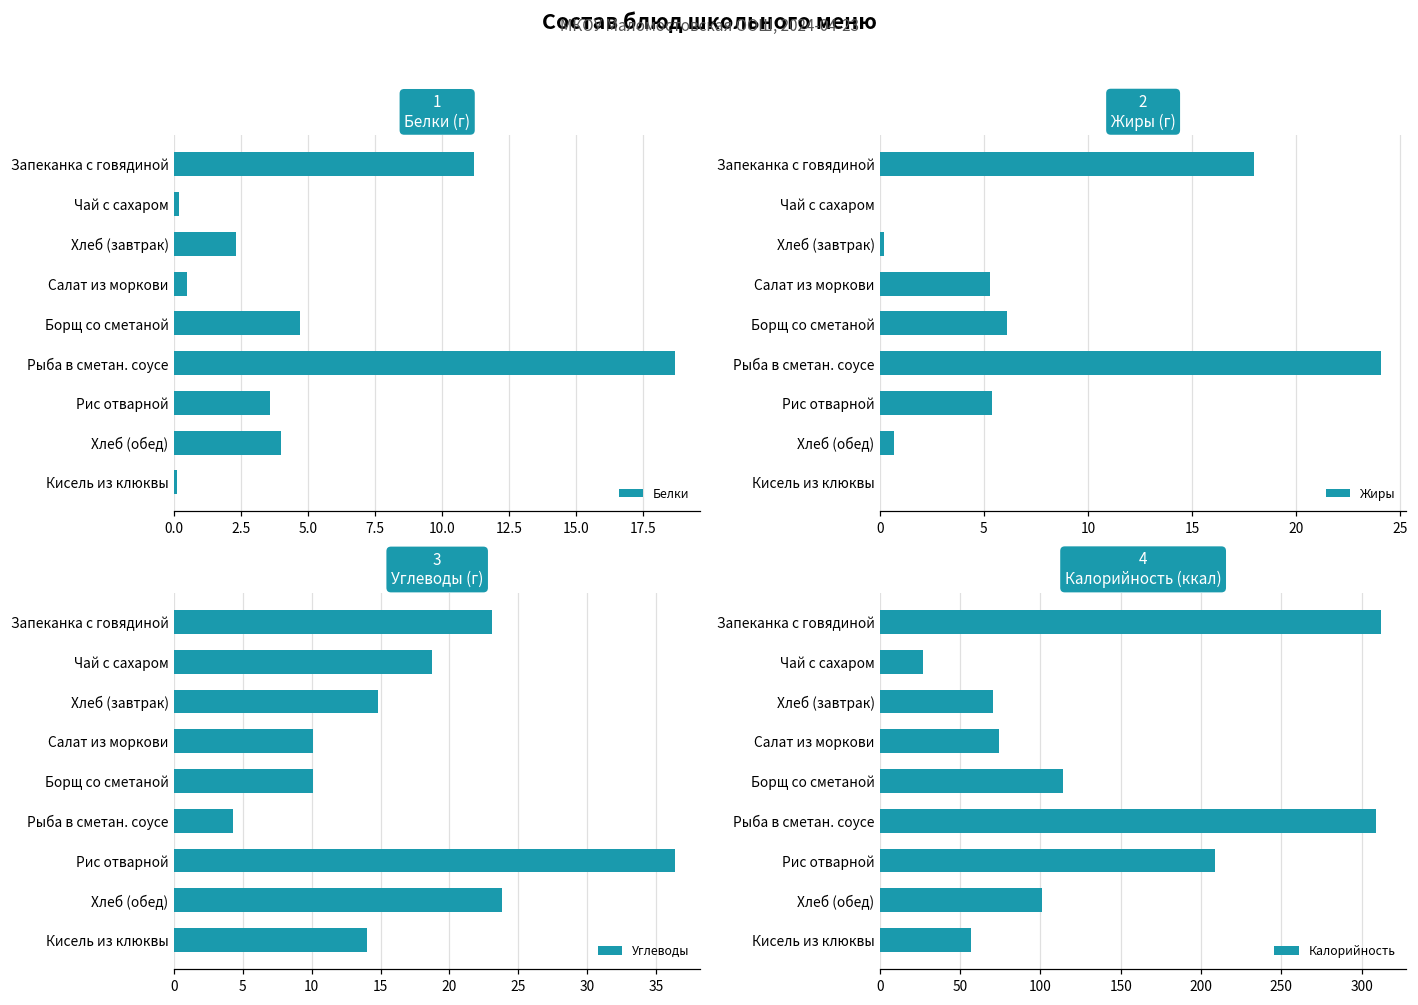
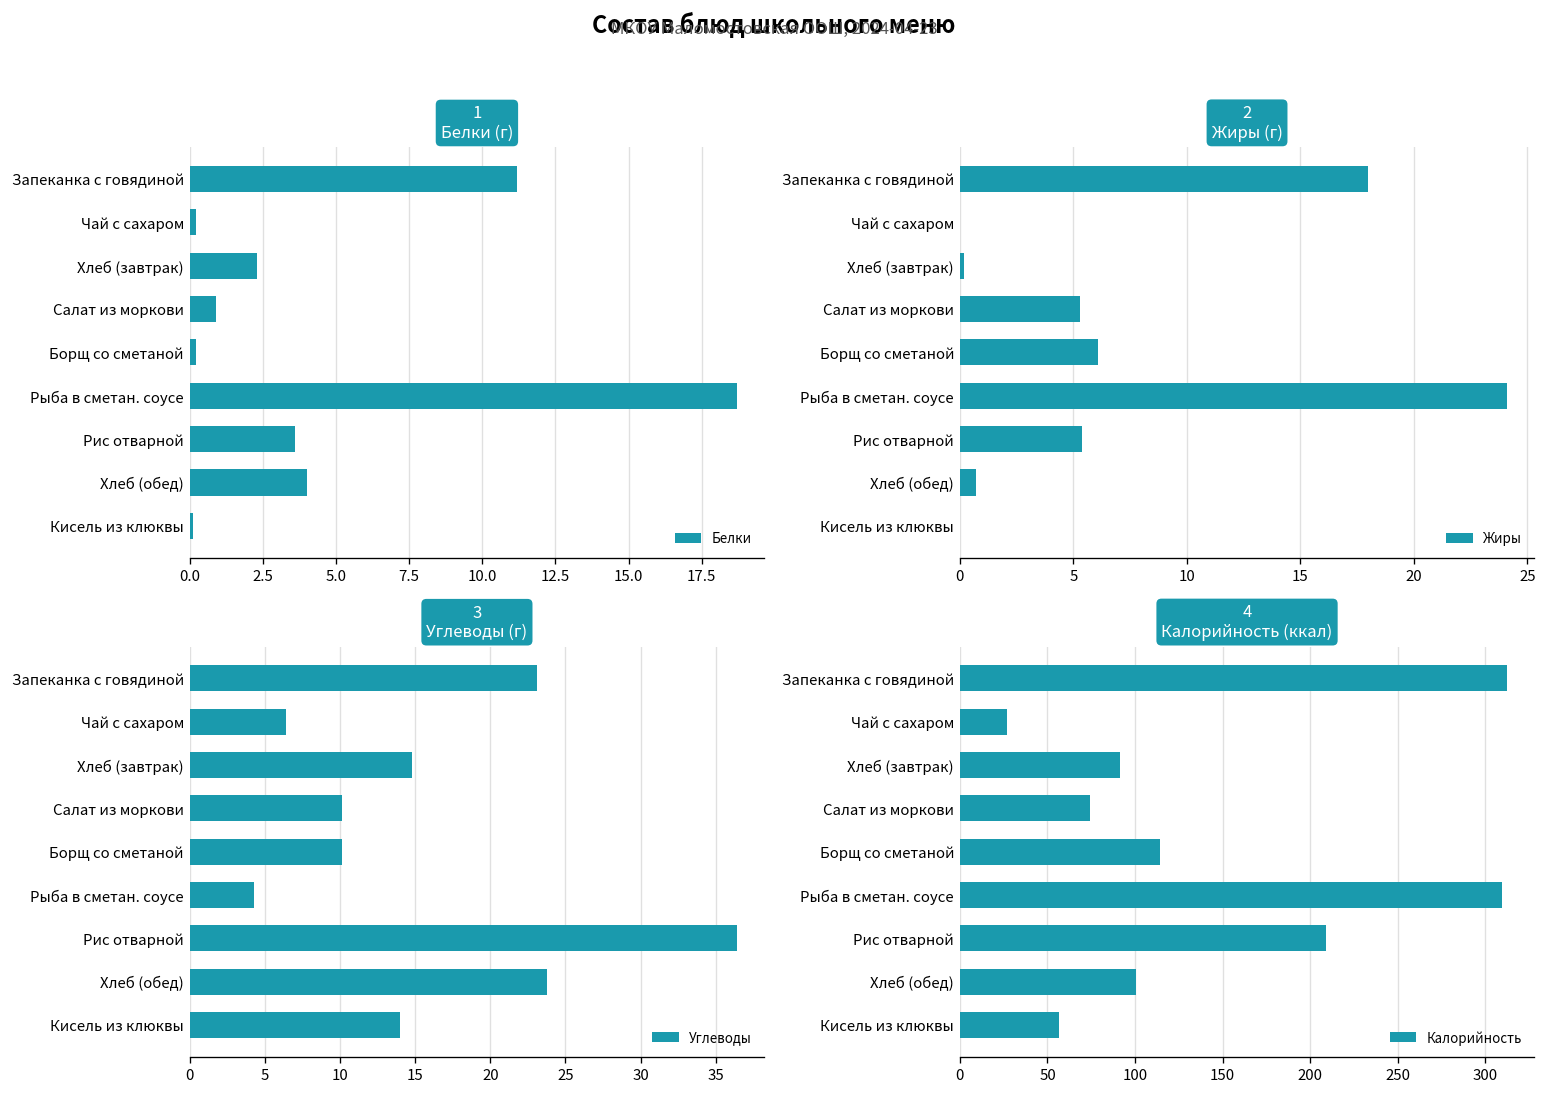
1 Белки (г), Салат из моркови: 0.5 -> 0.9
1 Белки (г), Борщ со сметаной: 4.7 -> 0.2
3 Углеводы (г), Чай с сахаром: 18.7 -> 6.4
4 Калорийность (ккал), Хлеб (завтрак): 70 -> 91
